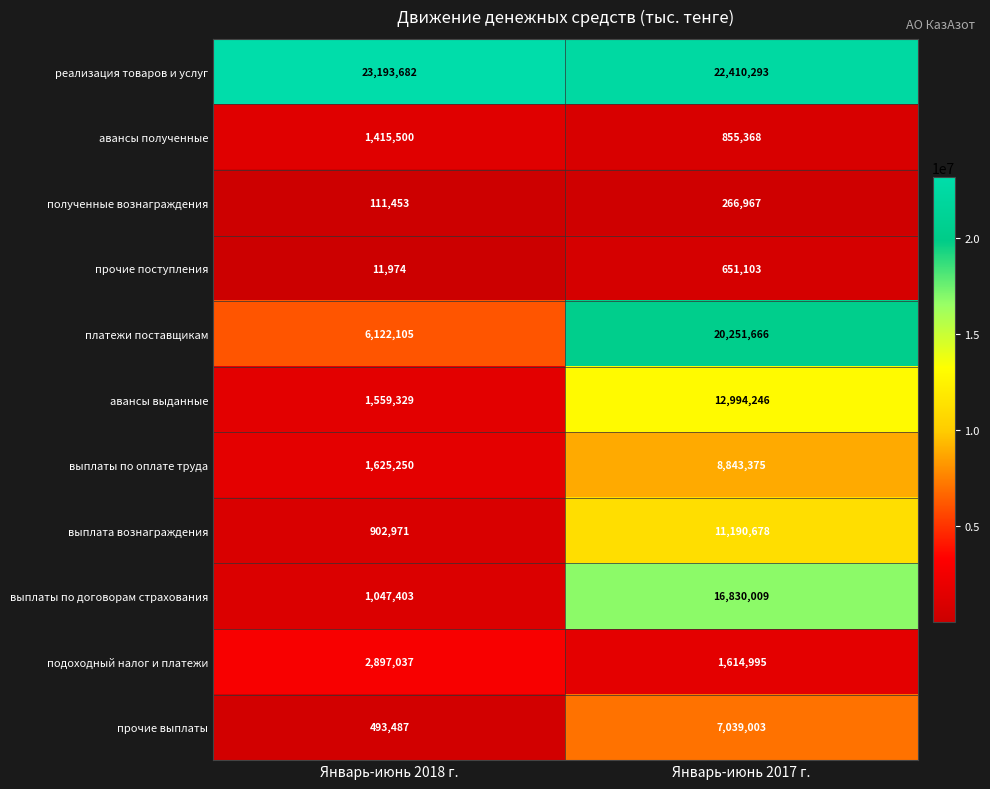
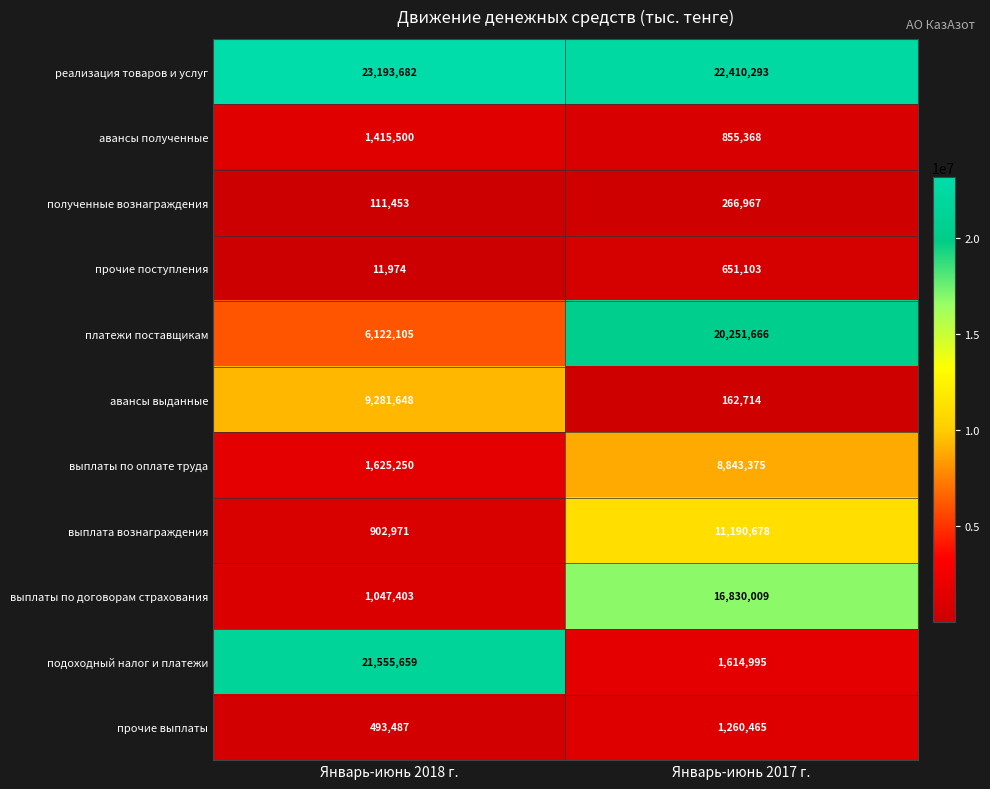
авансы выданные, Январь-июнь 2018 г.: 1,559,329 -> 9,281,648
авансы выданные, Январь-июнь 2017 г.: 12,994,246 -> 162,714
подоходный налог и платежи, Январь-июнь 2018 г.: 2,897,037 -> 21,555,659
прочие выплаты, Январь-июнь 2017 г.: 7,039,003 -> 1,260,465
